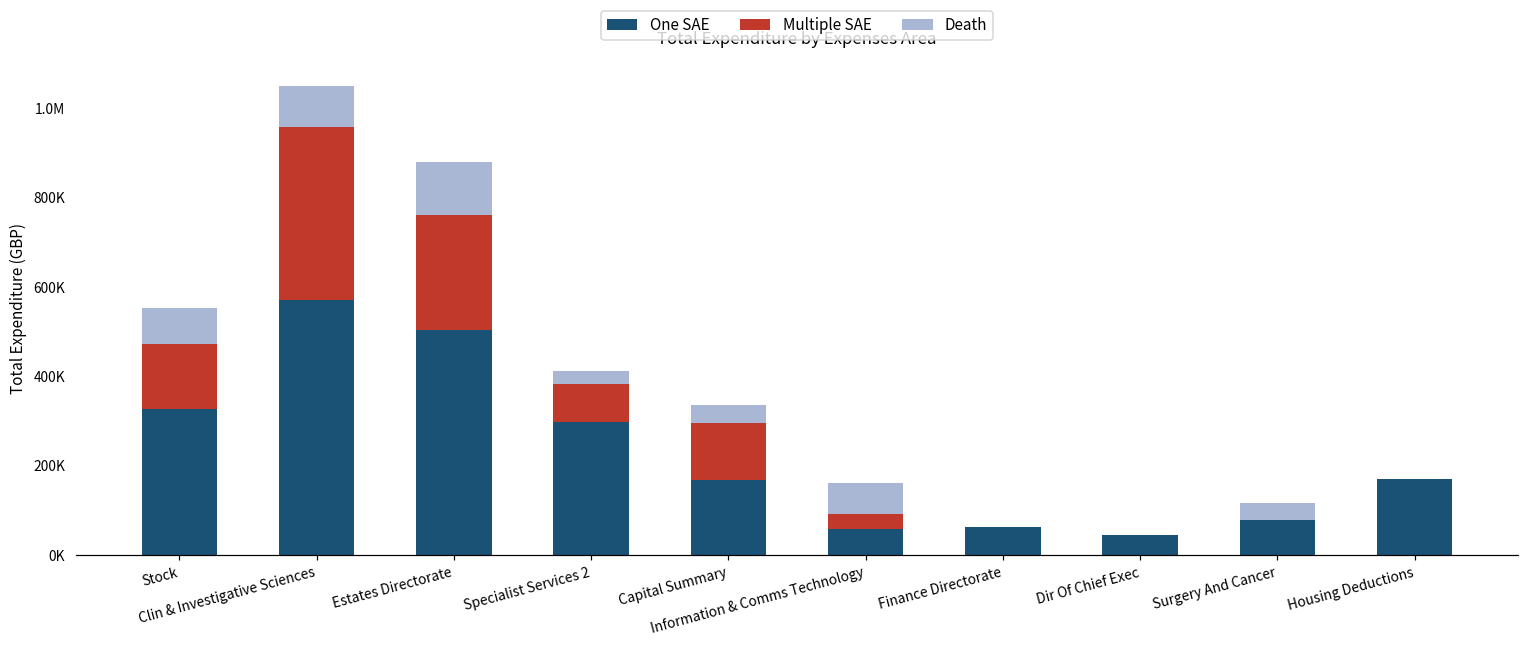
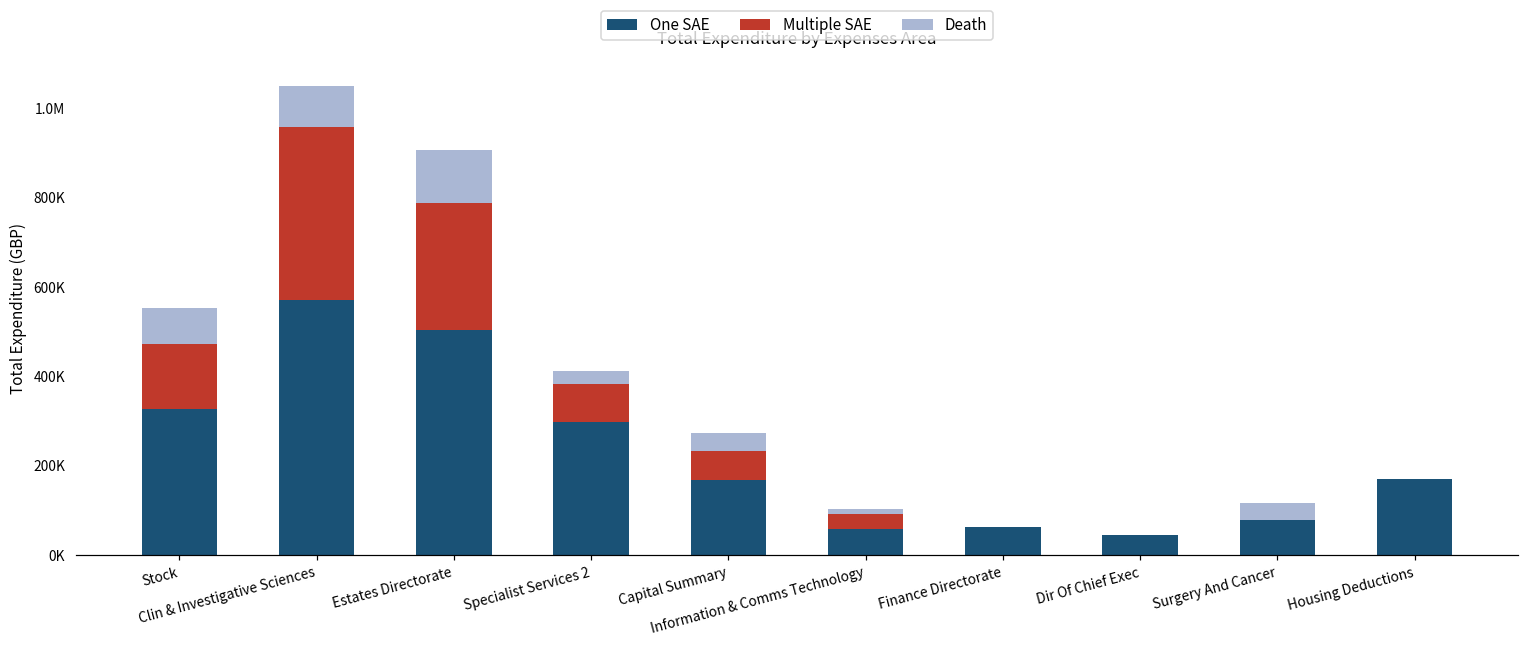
Multiple SAE, Estates Directorate: 260000 -> 290000
Multiple SAE, Capital Summary: 130000 -> 70000
Death, Information & Comms Technology: 70000 -> 10000
